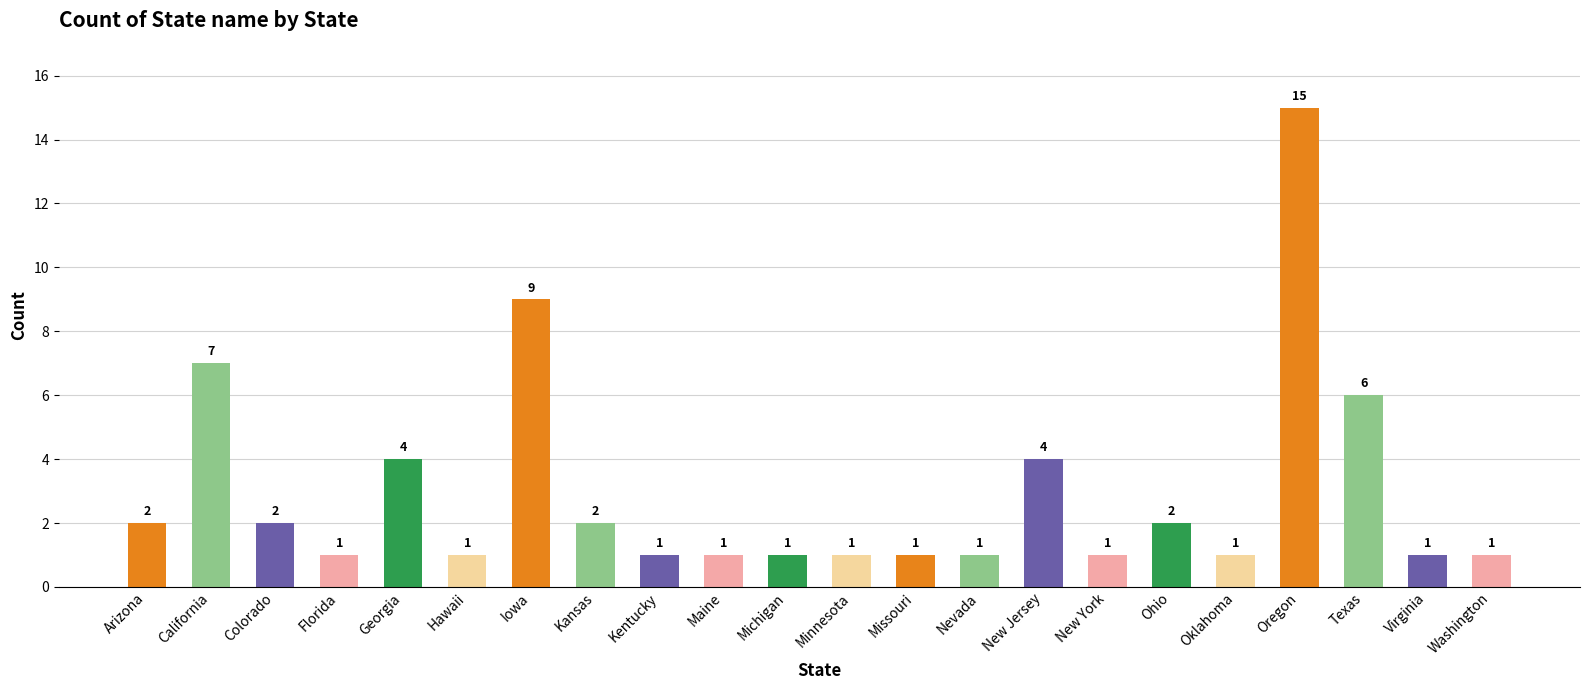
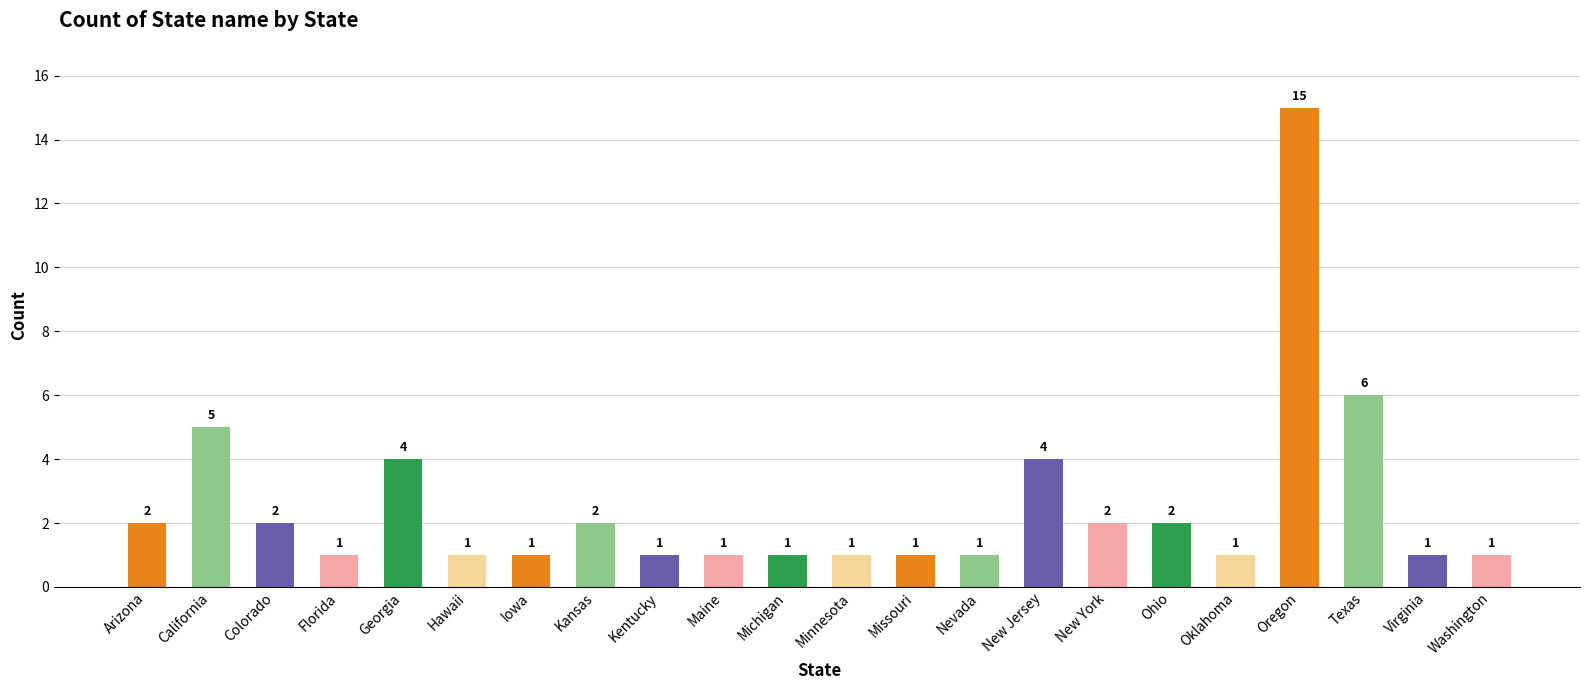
California: 7 -> 5
Iowa: 9 -> 1
New York: 1 -> 2
